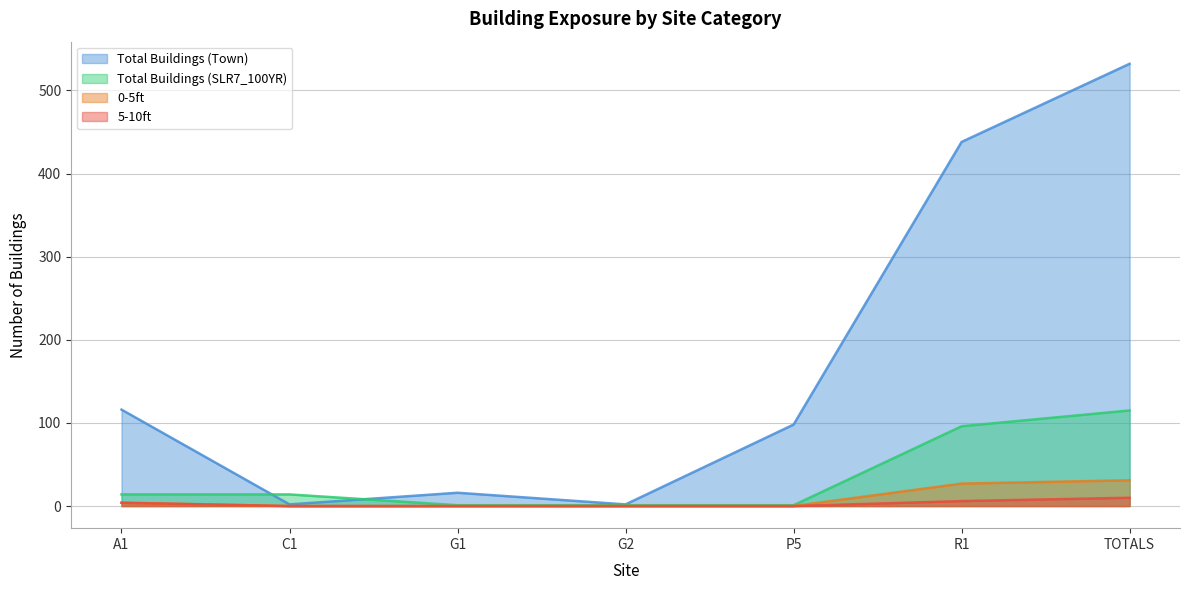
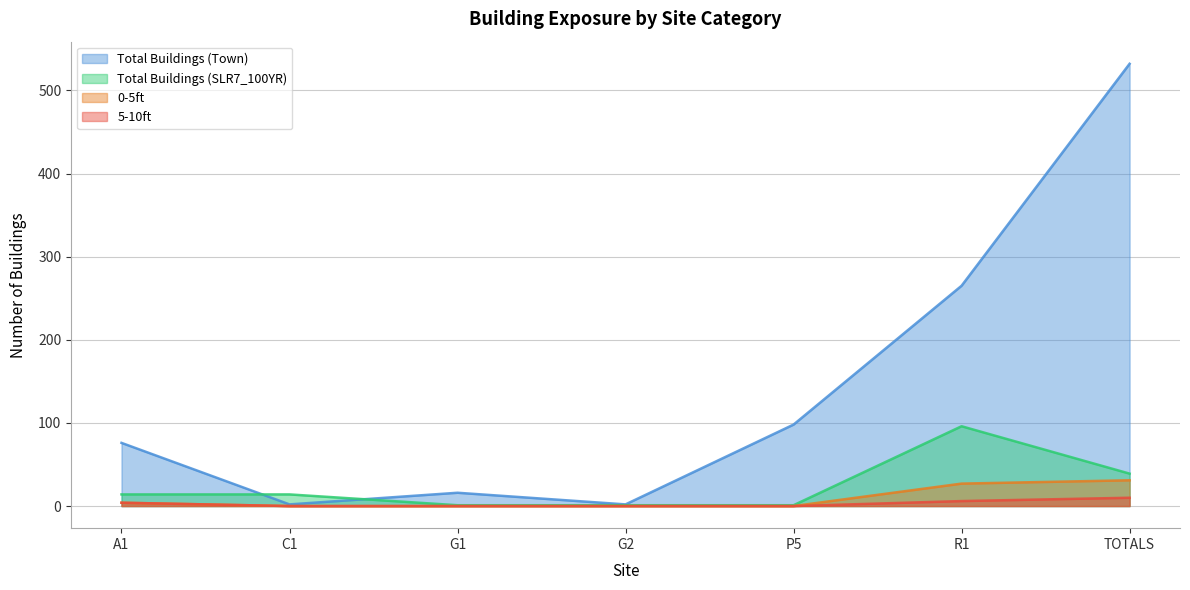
Total Buildings (Town), A1: 120 -> 80
Total Buildings (Town), R1: 440 -> 270
Total Buildings (SLR7_100YR), TOTALS: 120 -> 40
